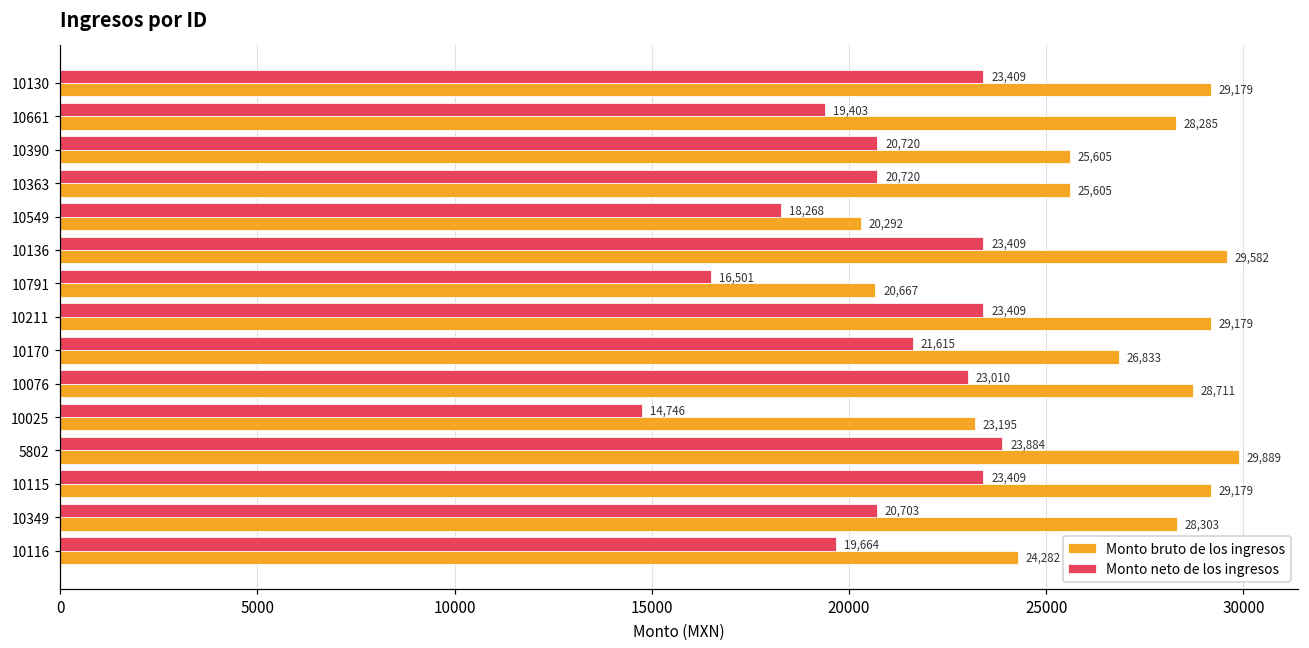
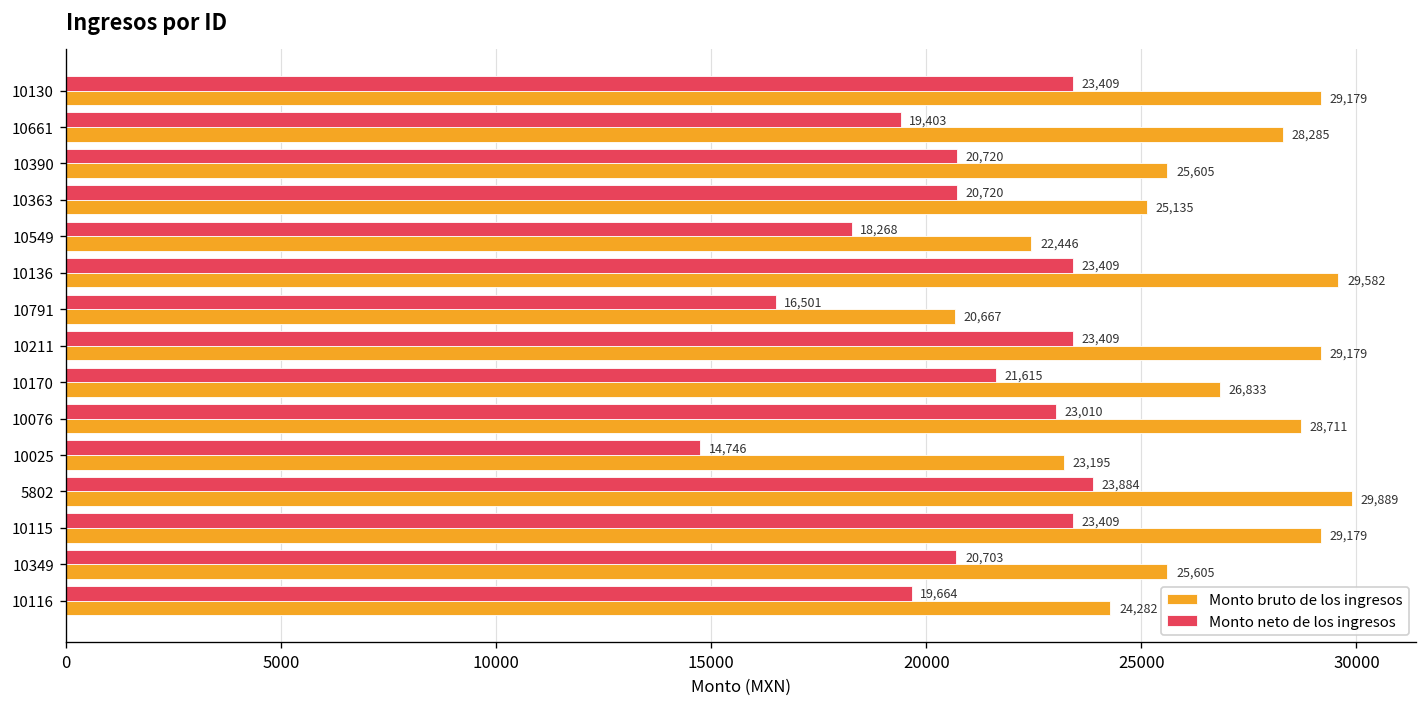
Monto bruto de los ingresos, 10363: 25,605 -> 25,135
Monto bruto de los ingresos, 10549: 20,292 -> 22,446
Monto bruto de los ingresos, 10349: 28,303 -> 25,605
